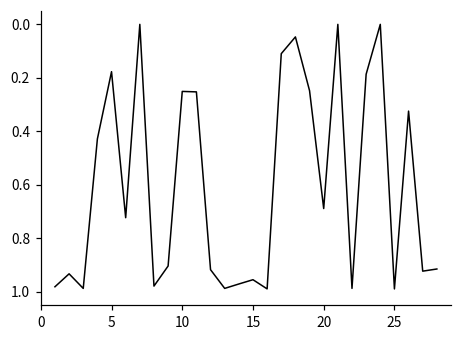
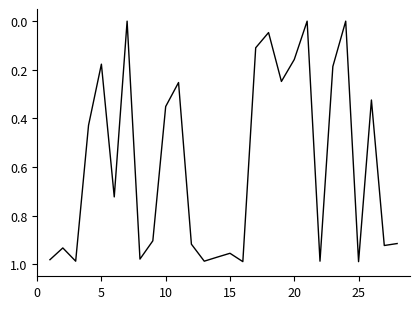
10: 0.25 -> 0.35
20: 0.69 -> 0.16
